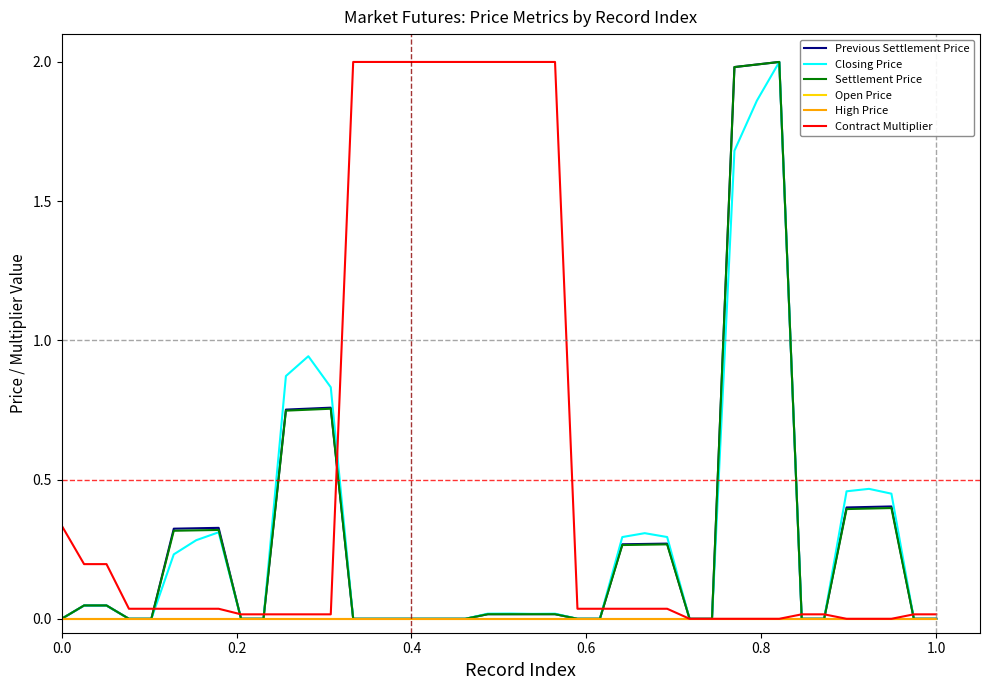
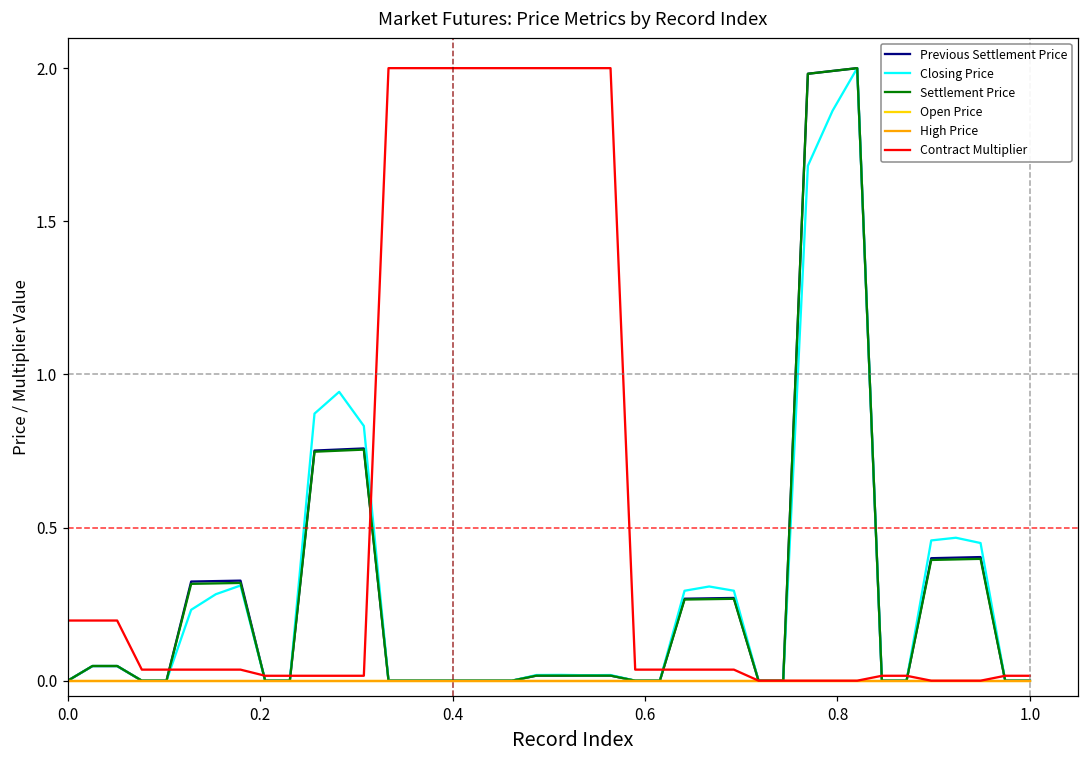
Contract Multiplier, 0.0: 0.34 -> 0.20
